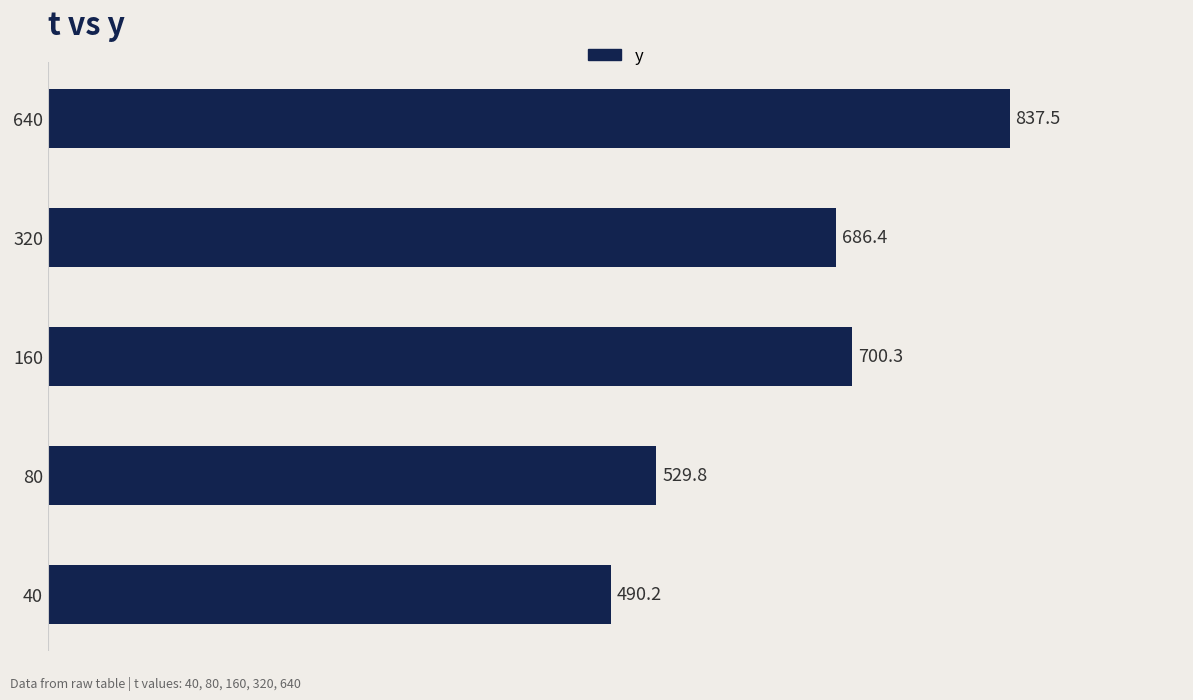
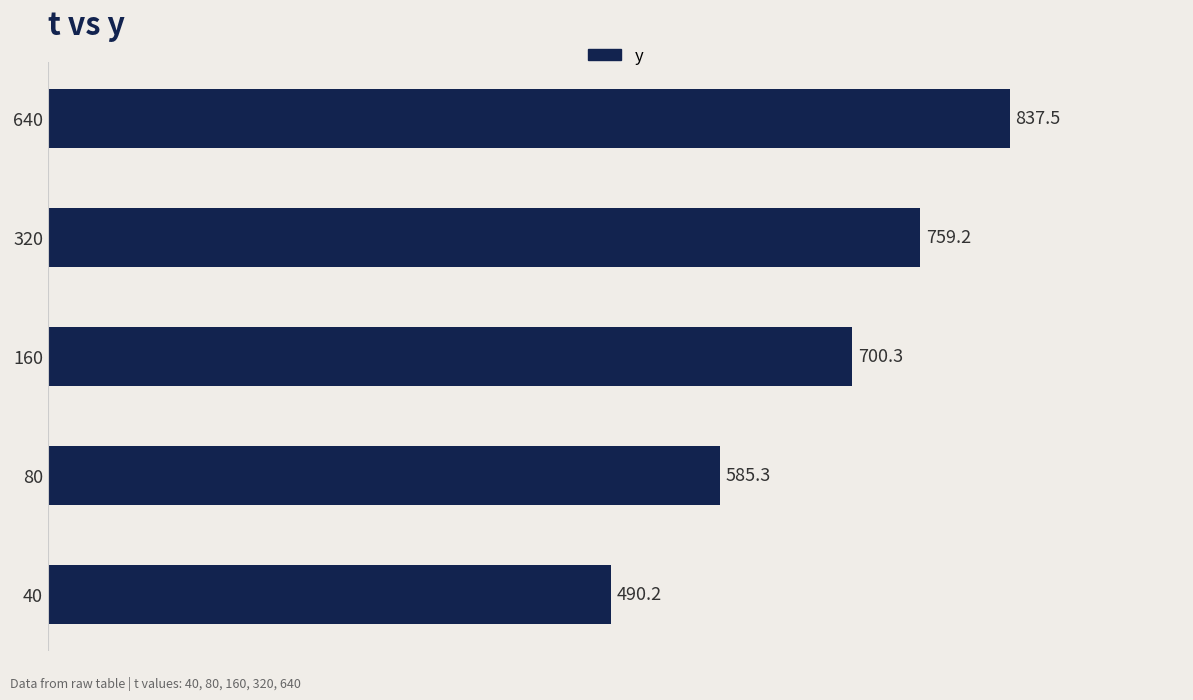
320: 686.4 -> 759.2
80: 529.8 -> 585.3
